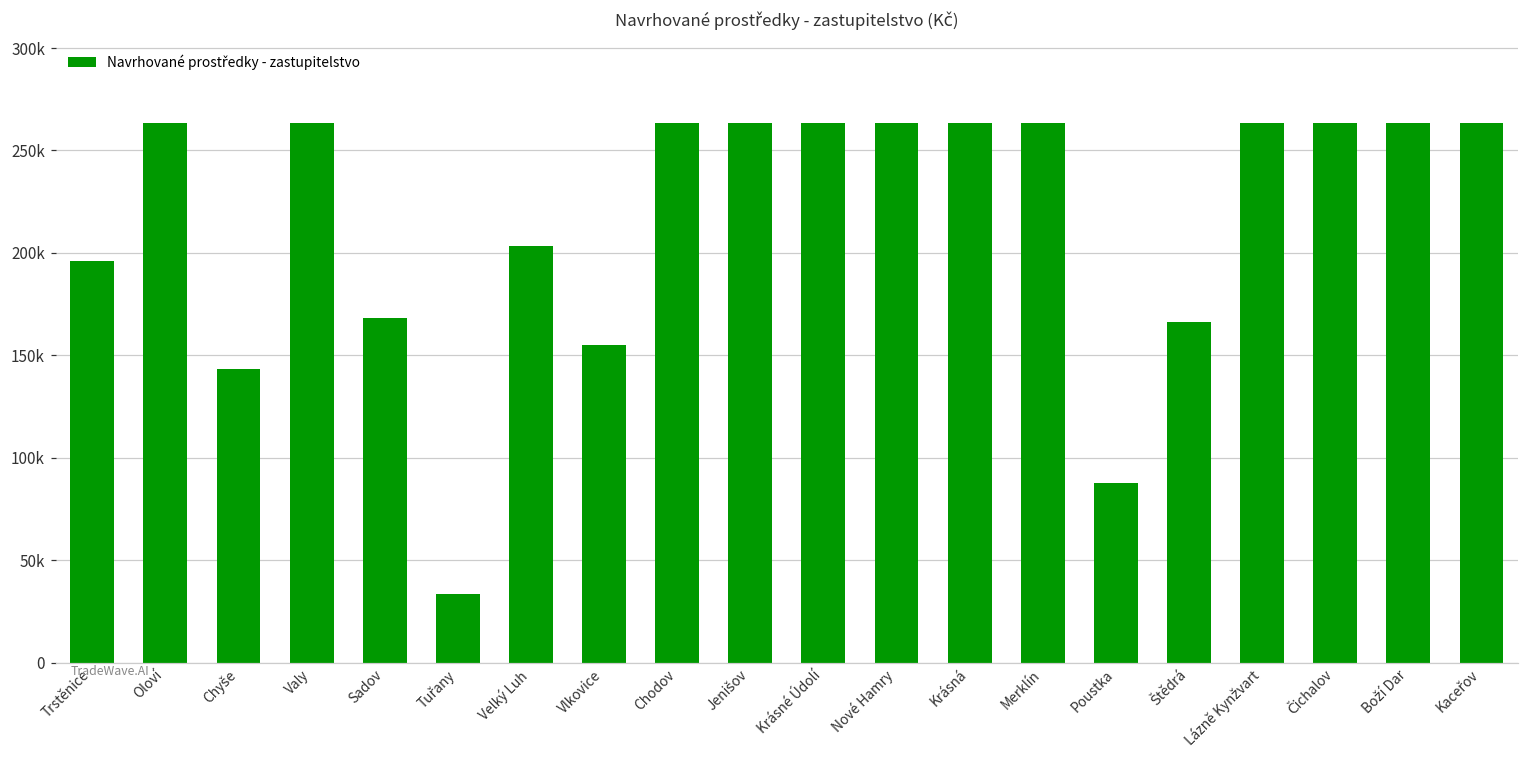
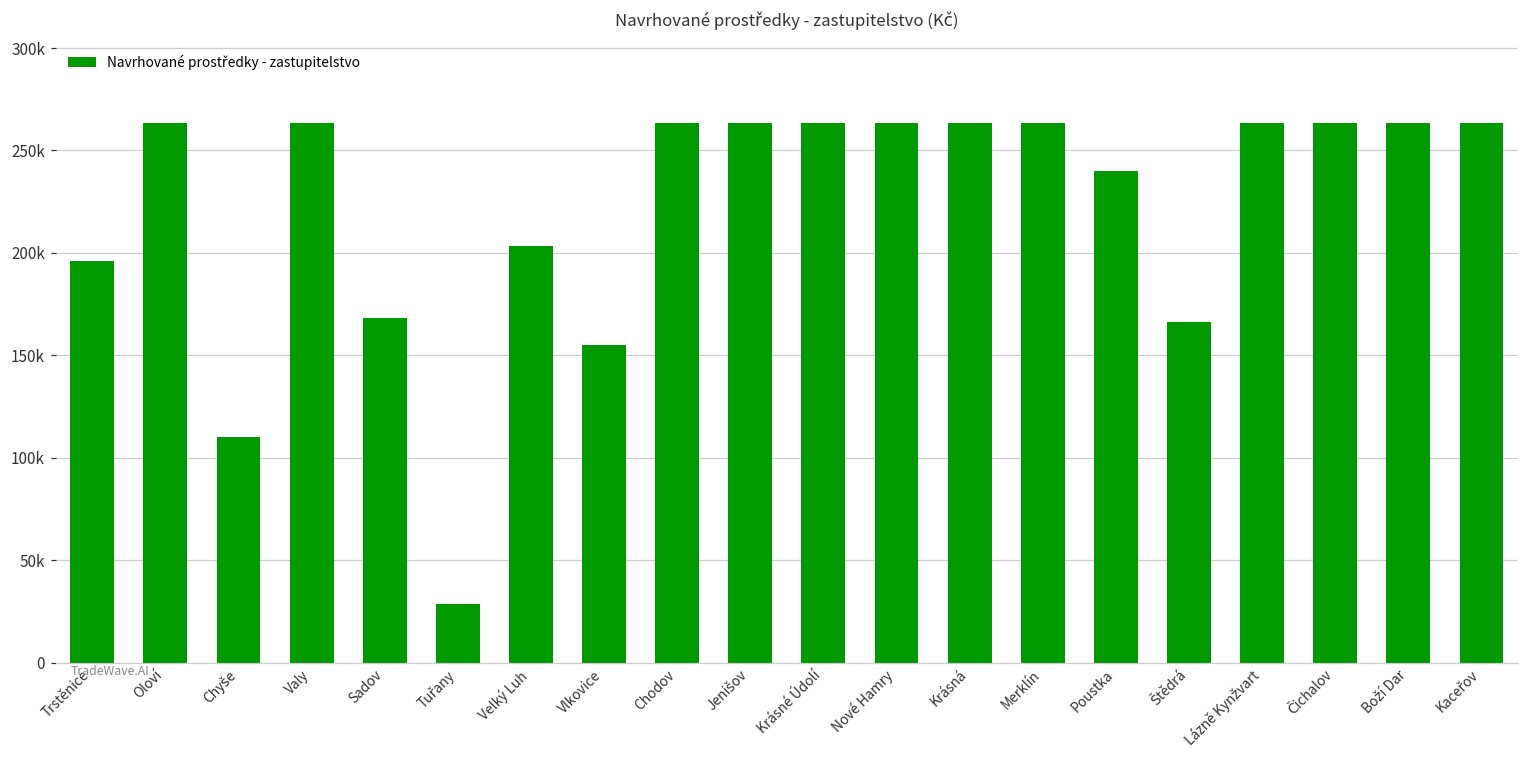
Chyše: 143000 -> 110000
Tuřany: 34000 -> 29000
Poustka: 88000 -> 240000
